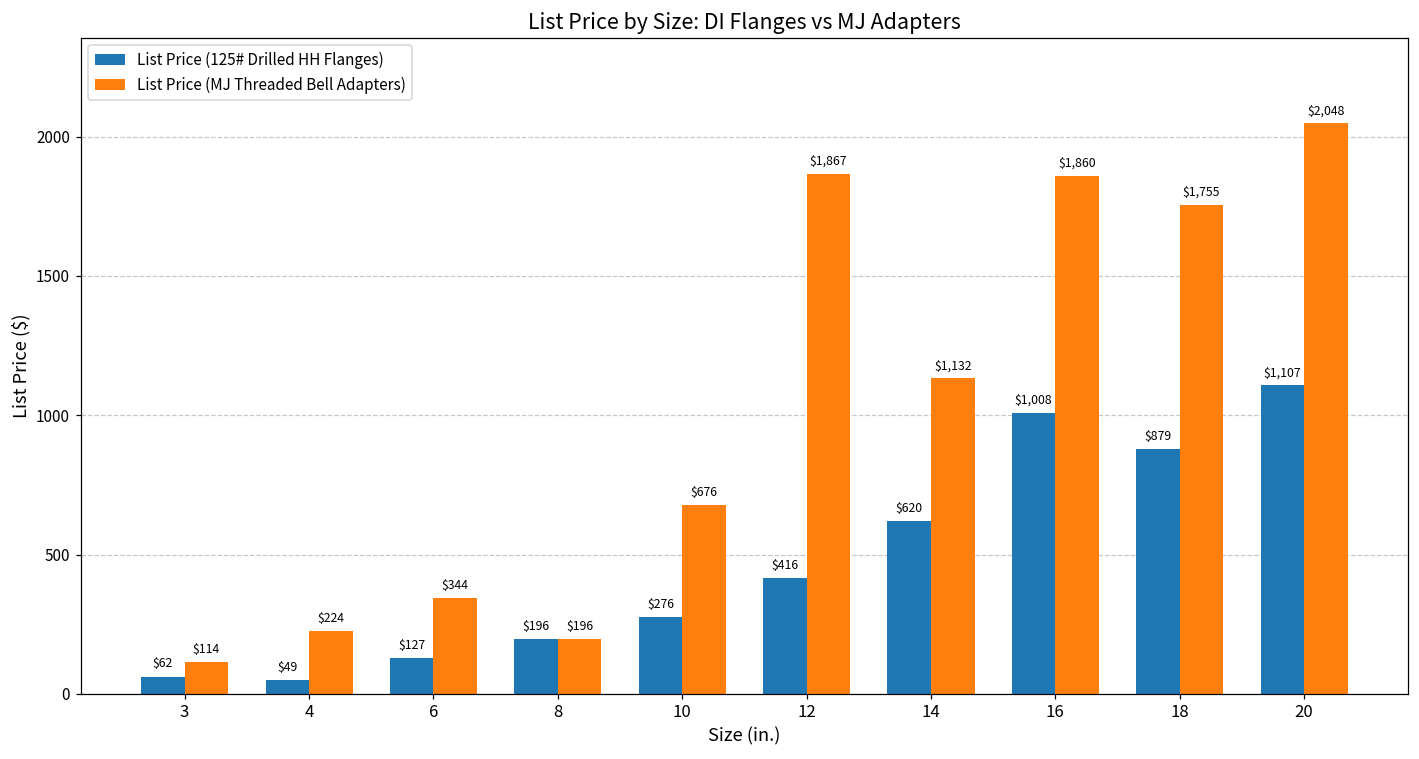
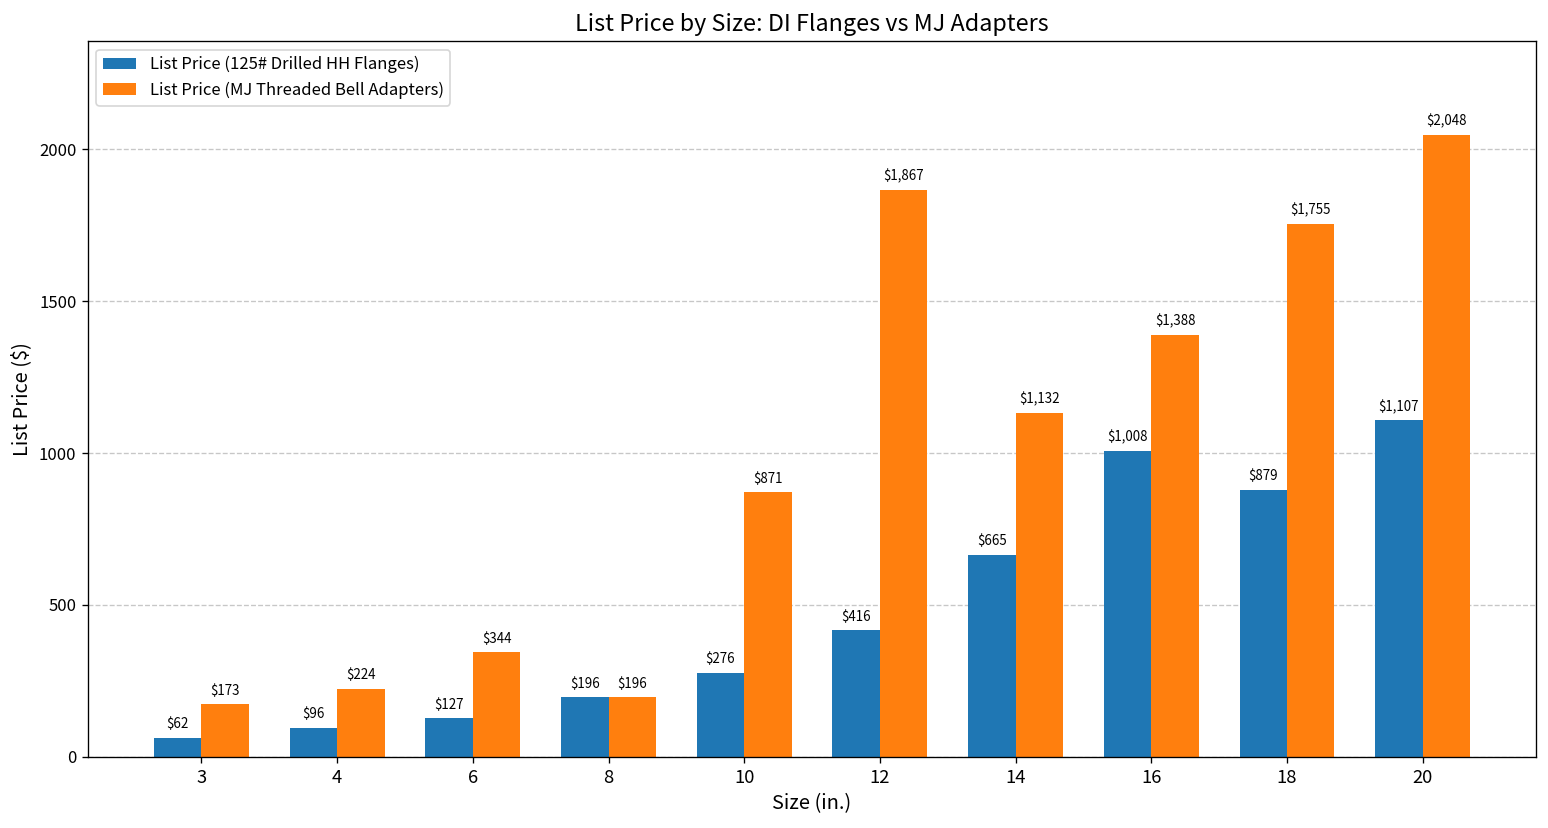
List Price (MJ Threaded Bell Adapters), 3: $114 -> $173
List Price (125# Drilled HH Flanges), 4: $49 -> $96
List Price (MJ Threaded Bell Adapters), 10: $676 -> $871
List Price (125# Drilled HH Flanges), 14: $620 -> $665
List Price (MJ Threaded Bell Adapters), 16: $1,860 -> $1,388
